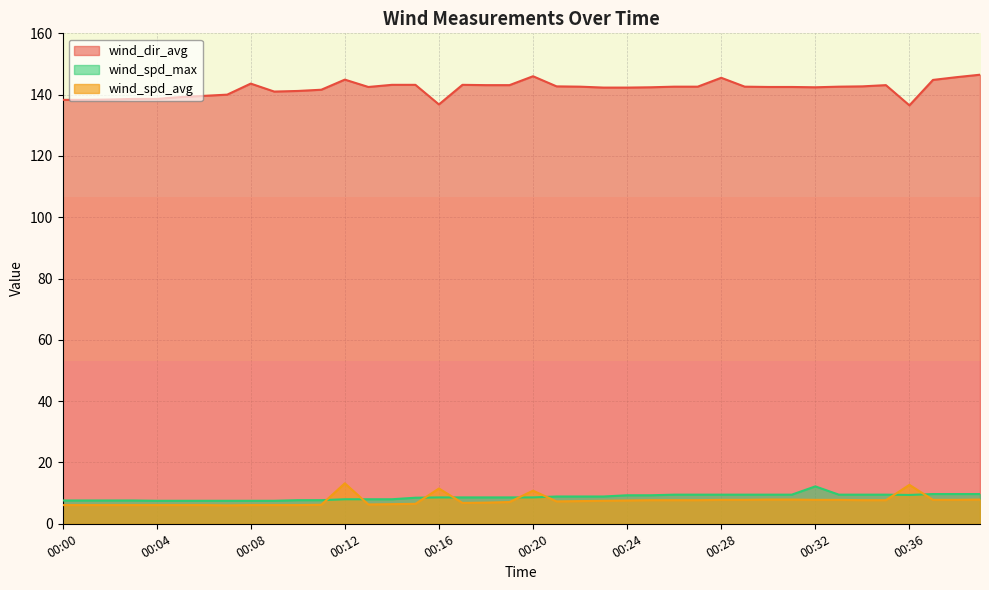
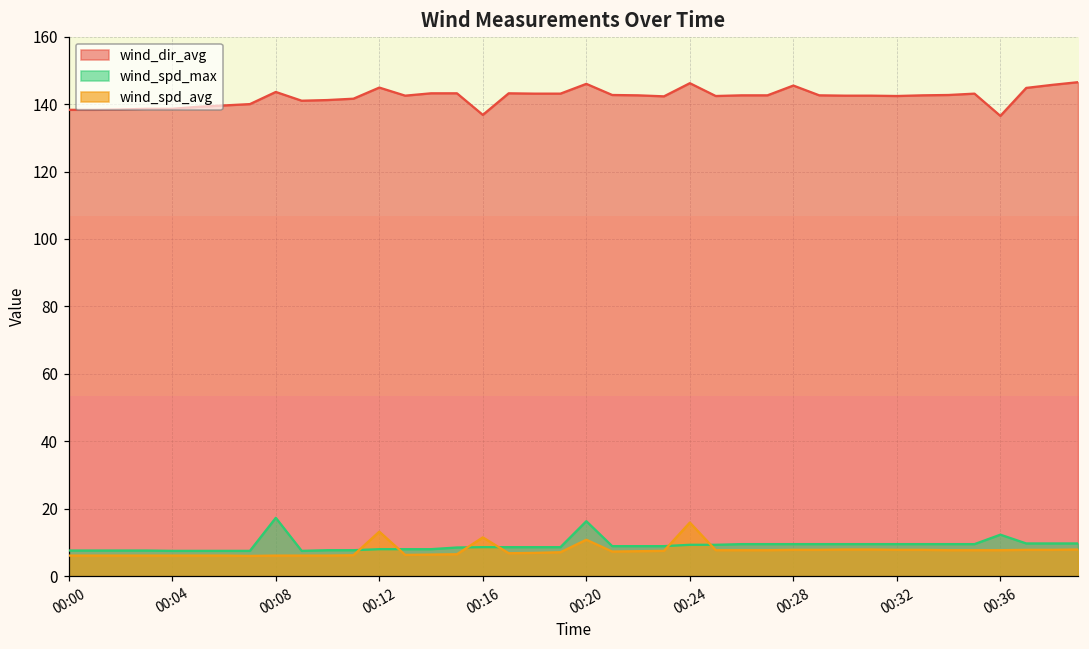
wind_spd_max, 00:08: 8 -> 17
wind_spd_max, 00:20: 9 -> 16
wind_dir_avg, 00:24: 142 -> 146
wind_spd_avg, 00:24: 8 -> 16
wind_spd_max, 00:32: 12 -> 10
wind_spd_max, 00:36: 9 -> 12
wind_spd_avg, 00:36: 13 -> 8
